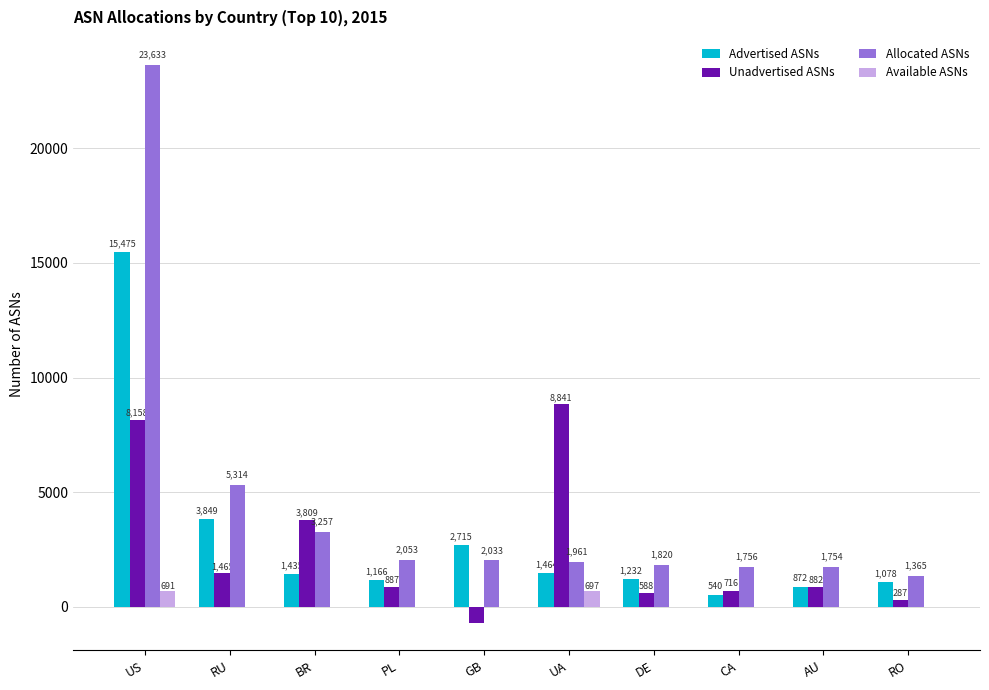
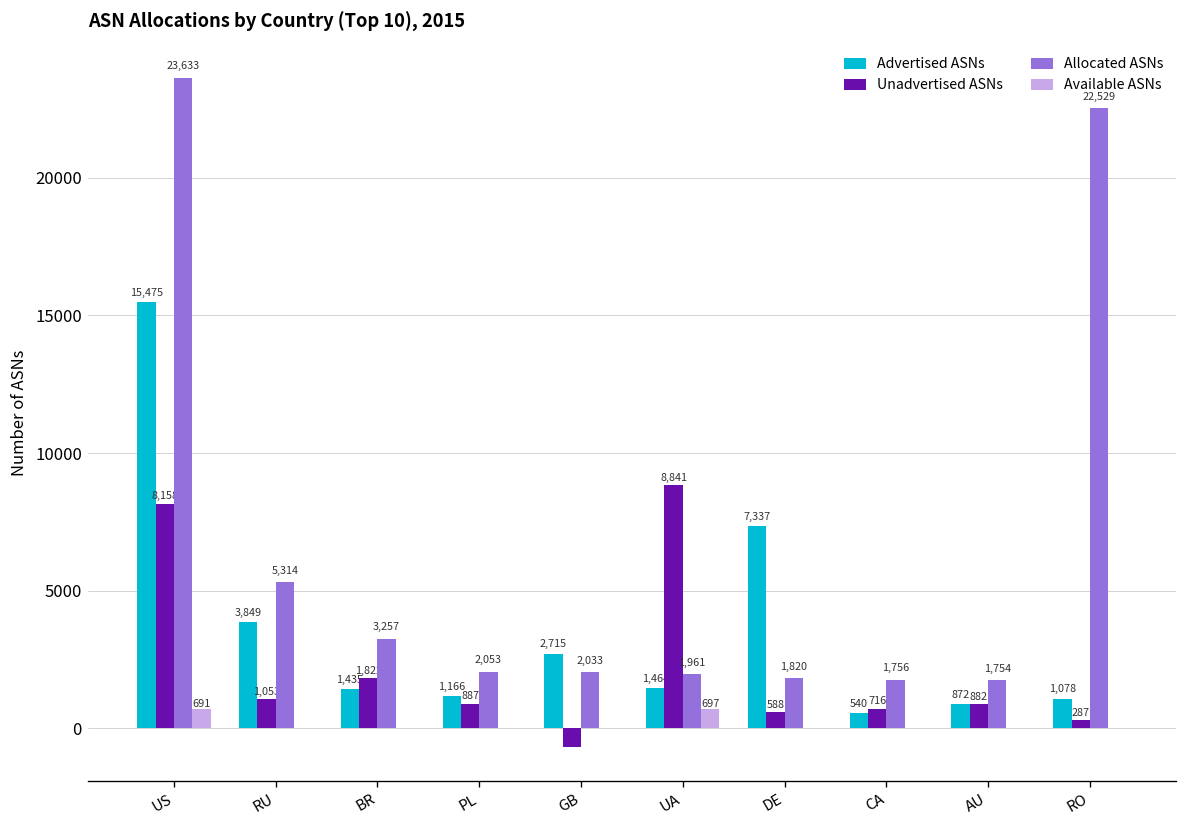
Unadvertised ASNs, RU: 1,465 -> 1,053
Unadvertised ASNs, BR: 3,809 -> 1,822
Advertised ASNs, DE: 1,232 -> 7,337
Allocated ASNs, RO: 1,365 -> 22,529
